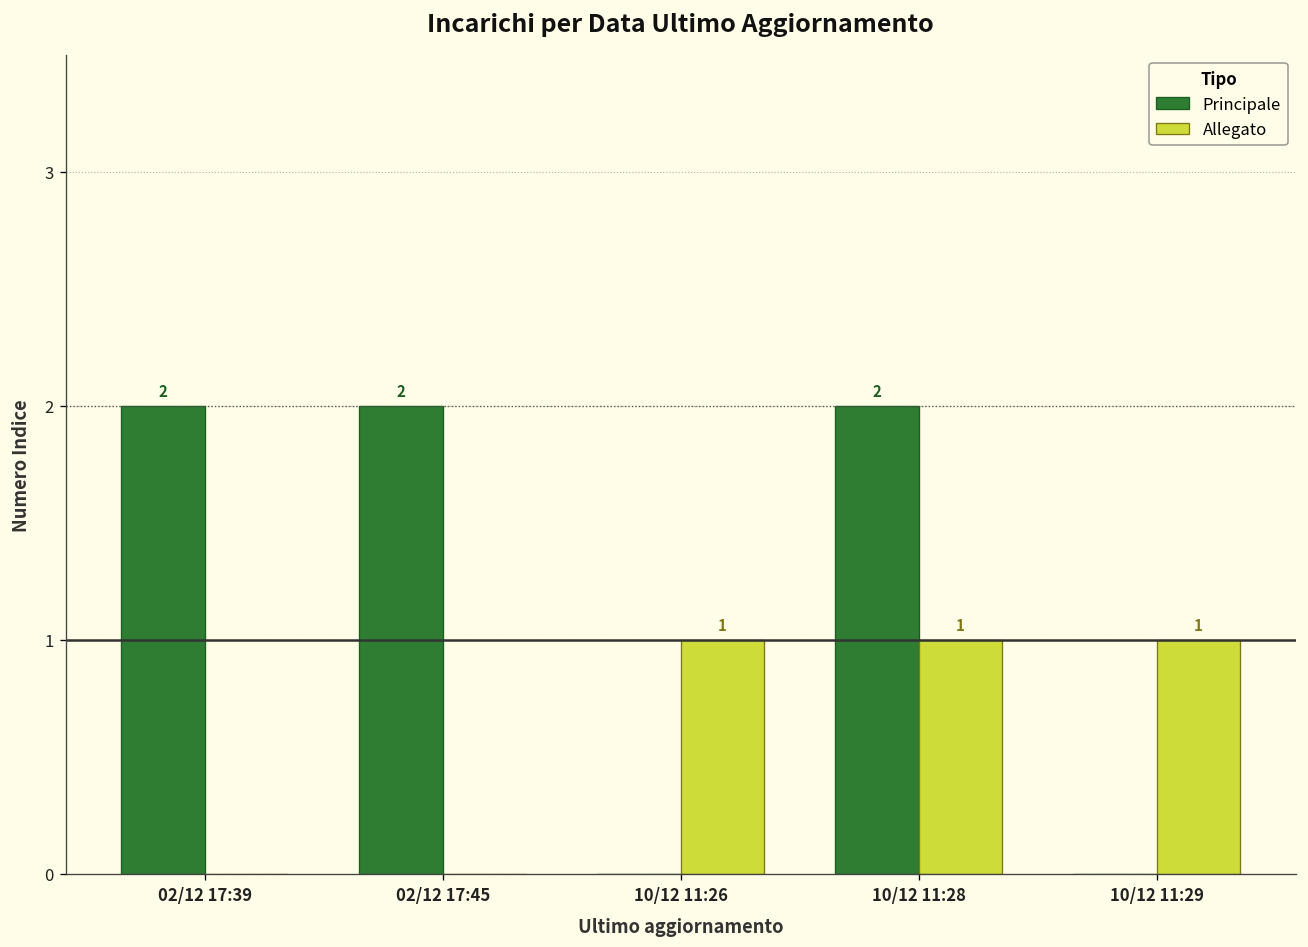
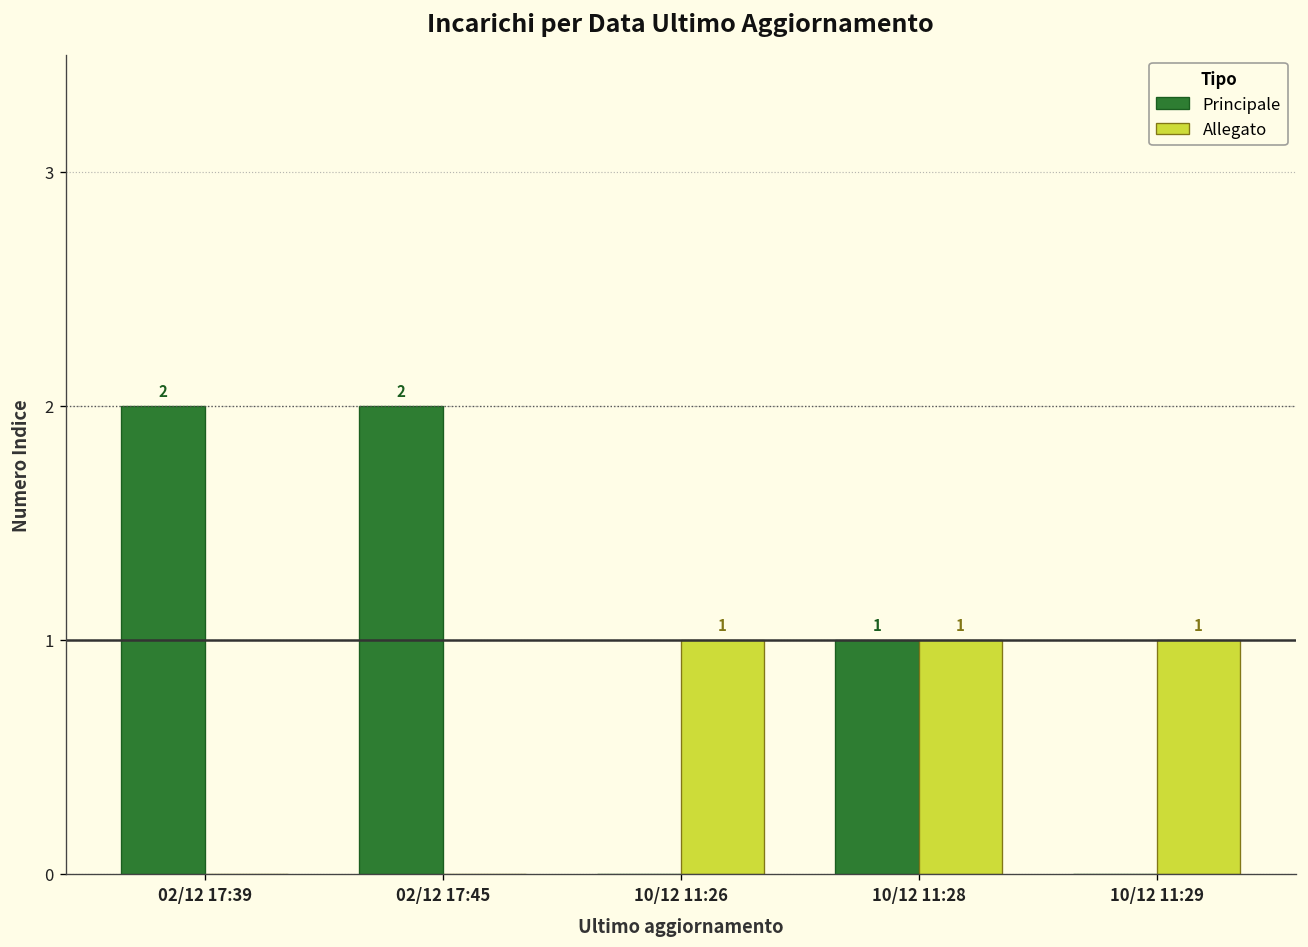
Principale, 10/12 11:28: 2 -> 1
